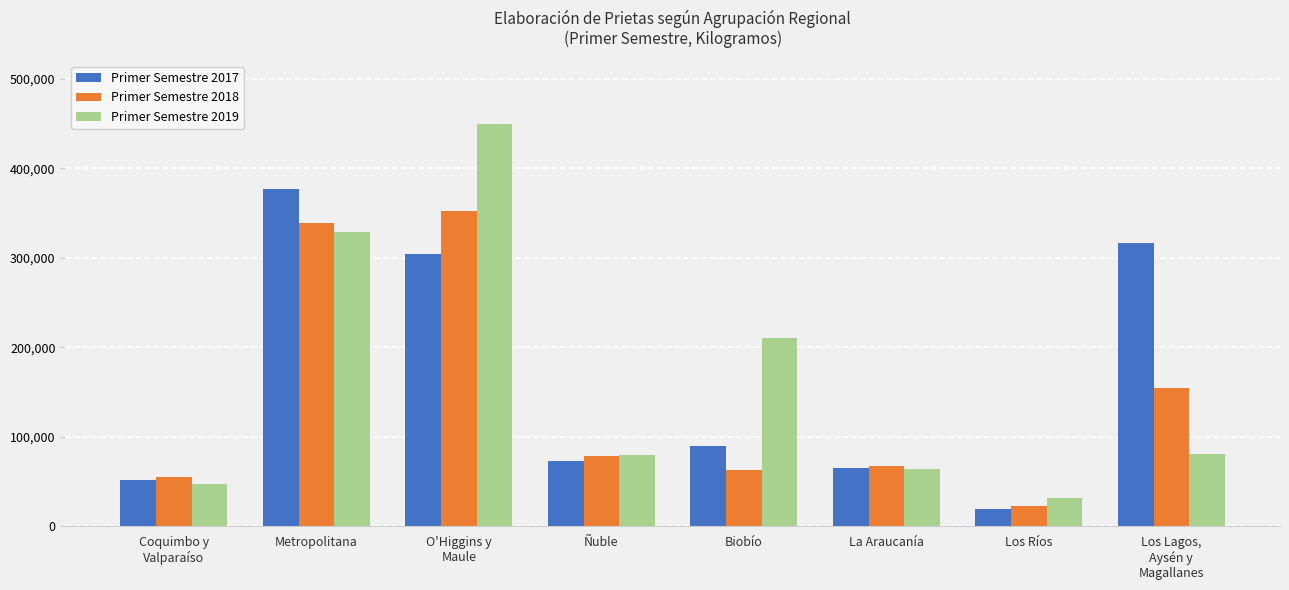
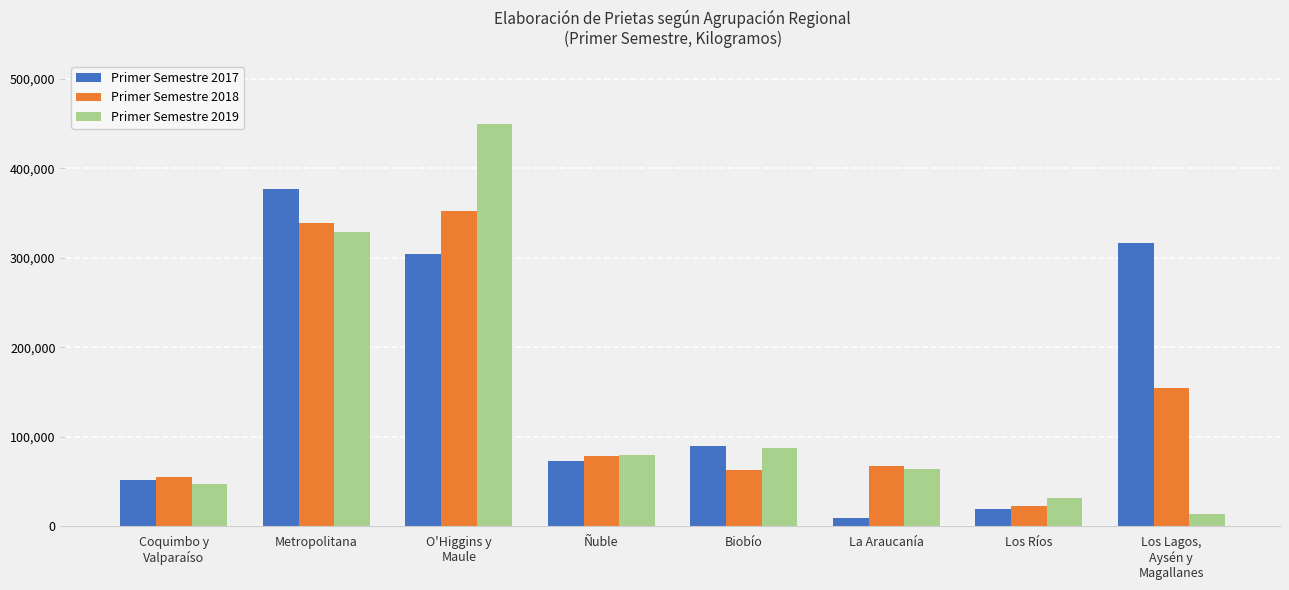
Primer Semestre 2019, Biobío: 210,000 -> 90,000
Primer Semestre 2017, La Araucanía: 70,000 -> 10,000
Primer Semestre 2019, Los Lagos, Aysén y Magallanes: 80,000 -> 10,000
